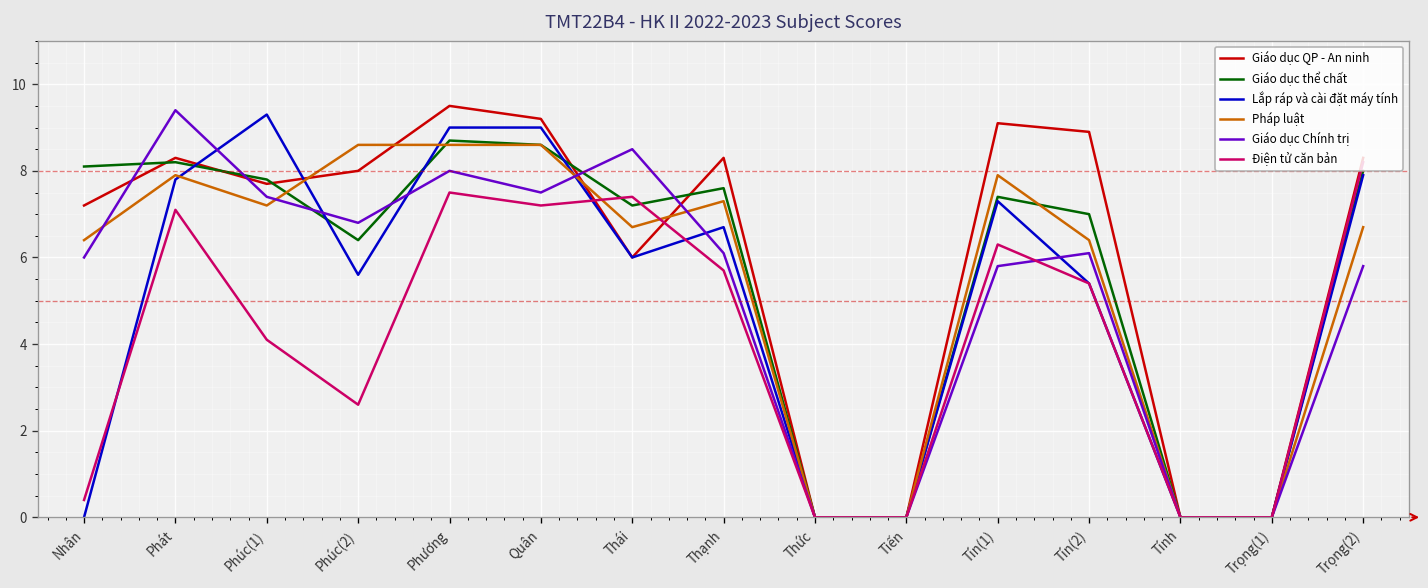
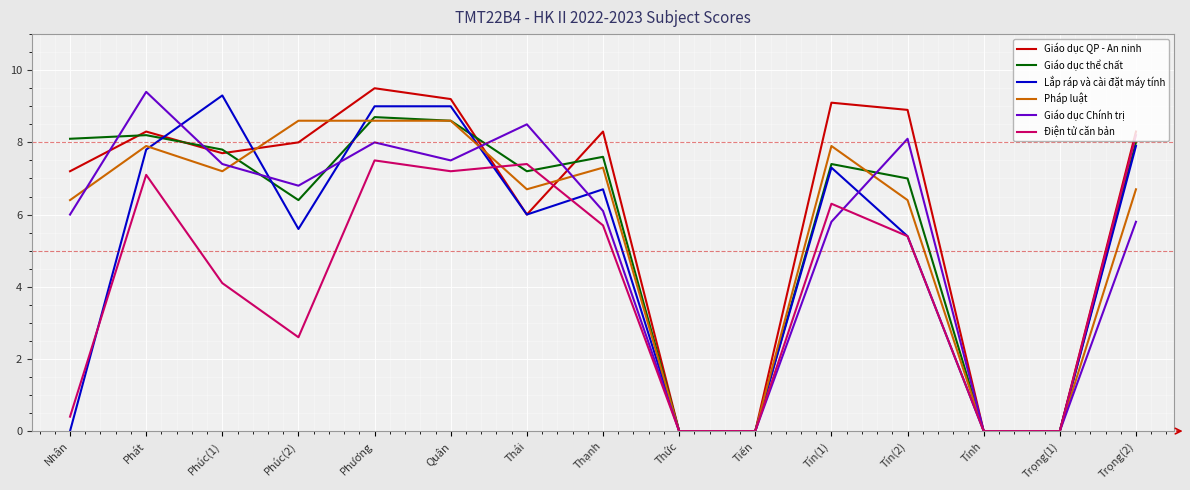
Giáo dục Chính trị, Tín(2): 6.1 -> 8.1
